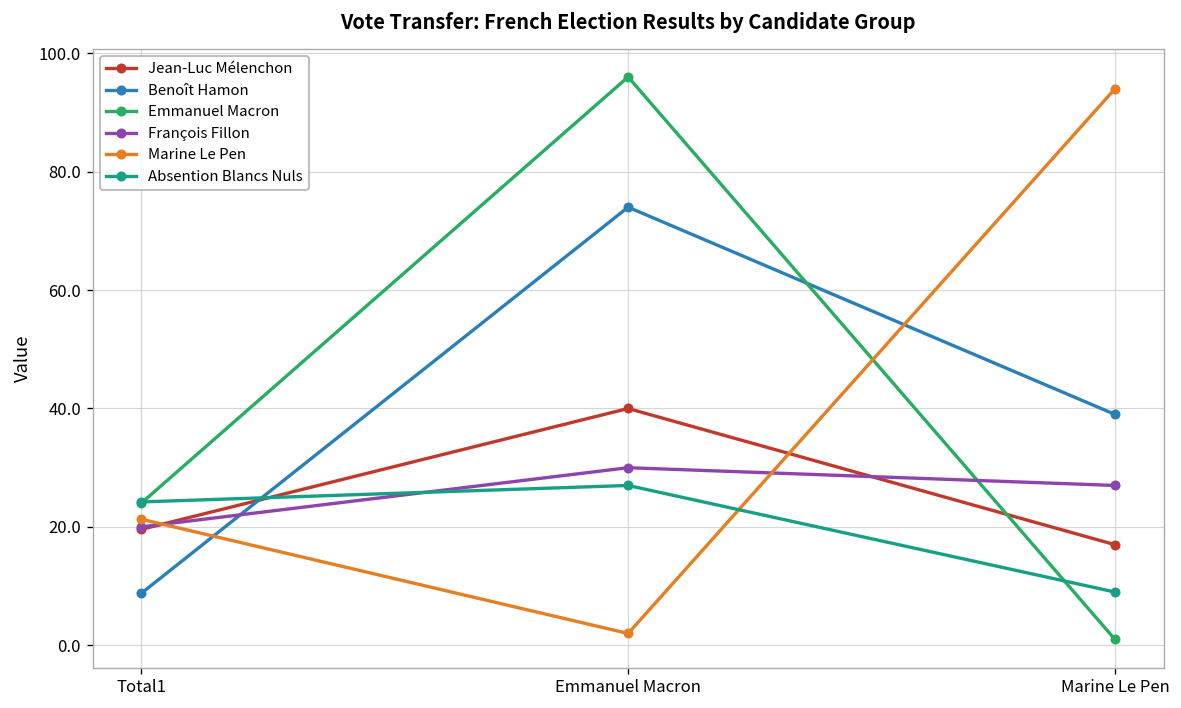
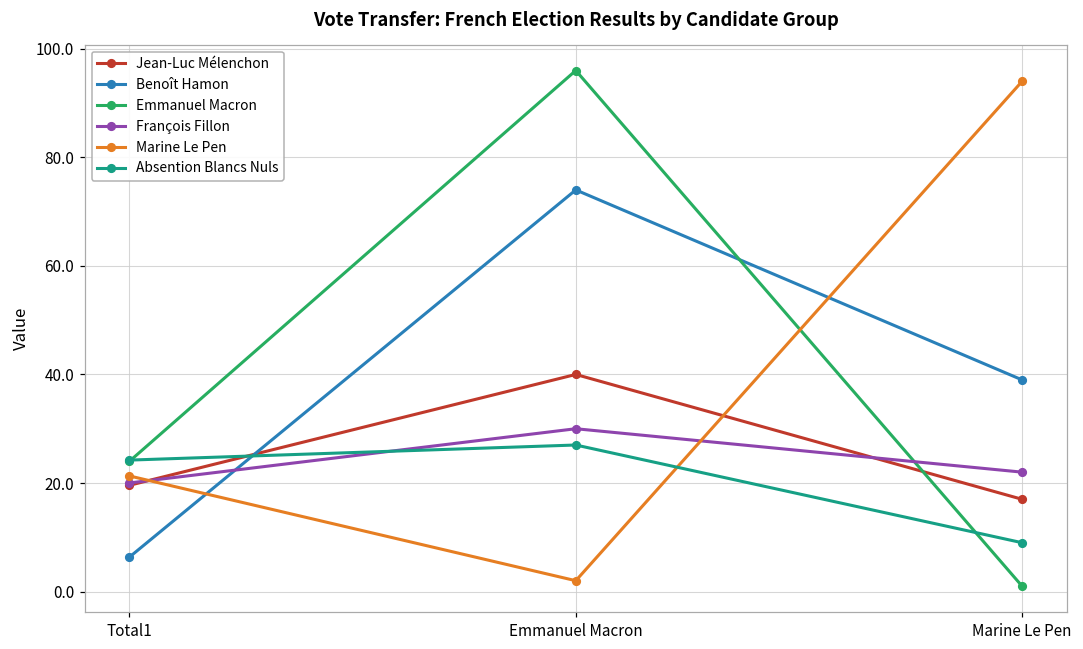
Benoît Hamon, Total1: 9 -> 6
François Fillon, Marine Le Pen: 27 -> 22
